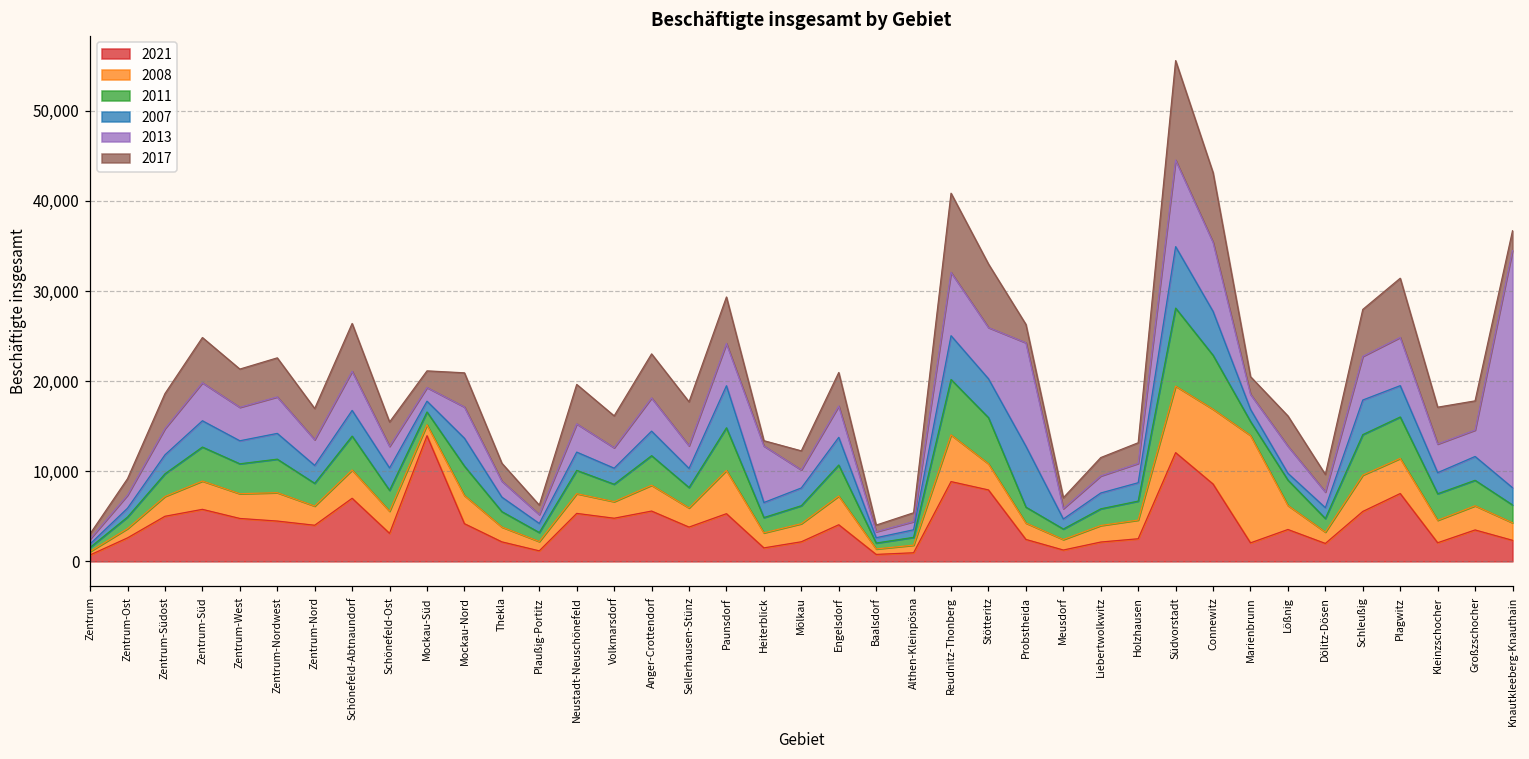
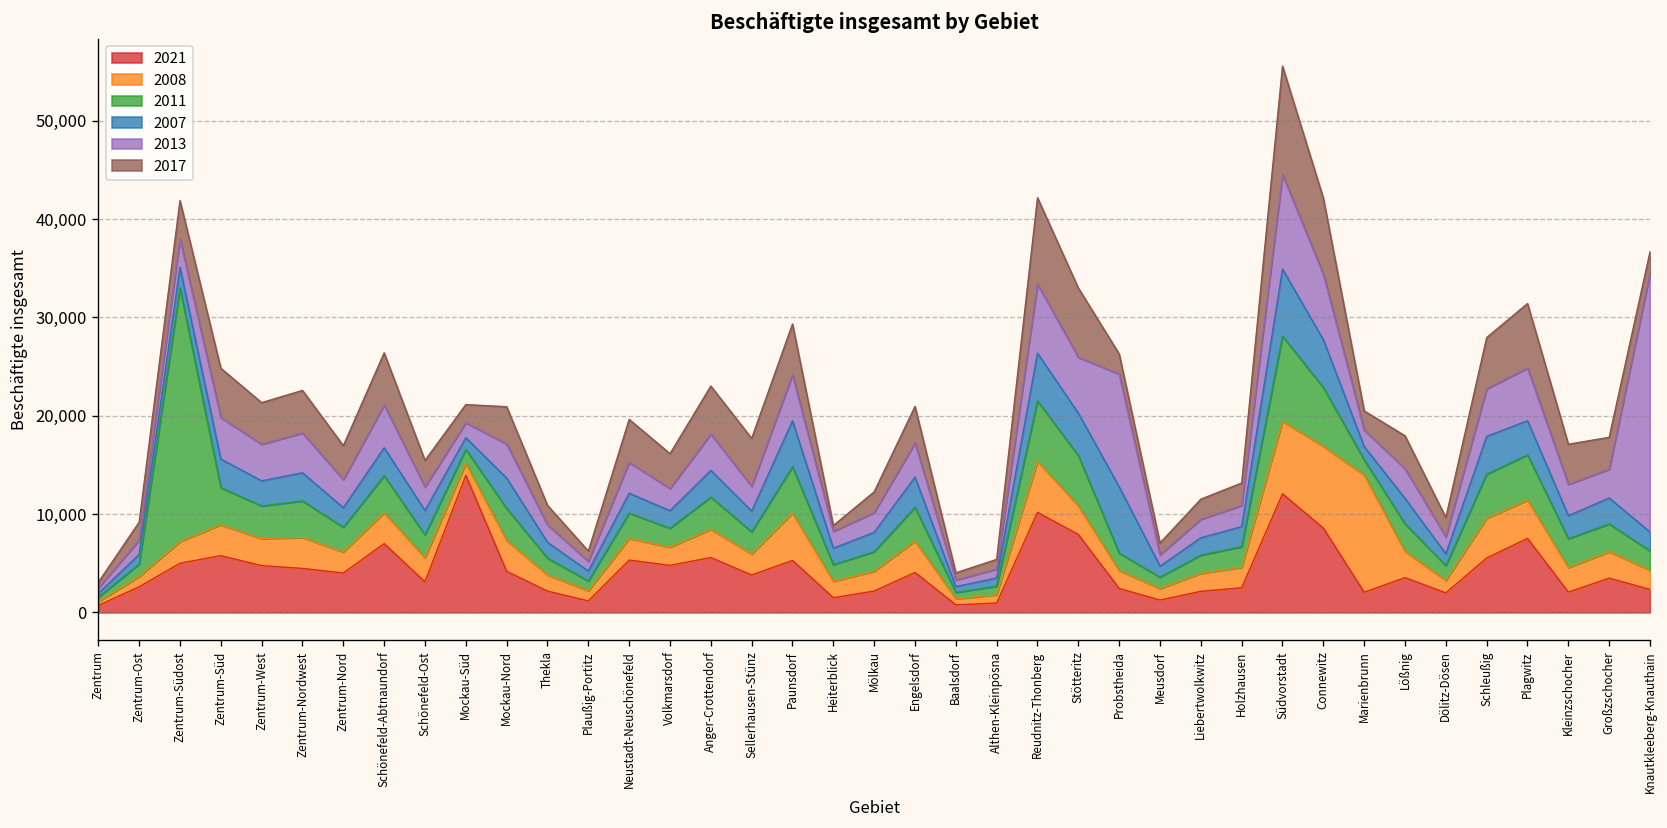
2011, Zentrum-Südost: 3,000 -> 26,000
2013, Heiterblick: 6,000 -> 2,000
2021, Reudnitz-Thonberg: 9,000 -> 10,000
2013, Connewitz: 8,000 -> 7,000
2007, Lößnig: 1,000 -> 3,000
